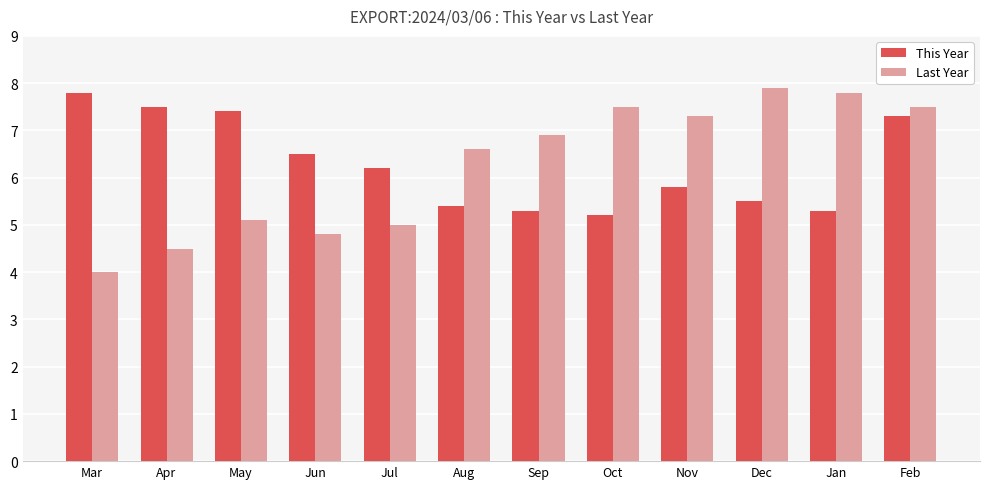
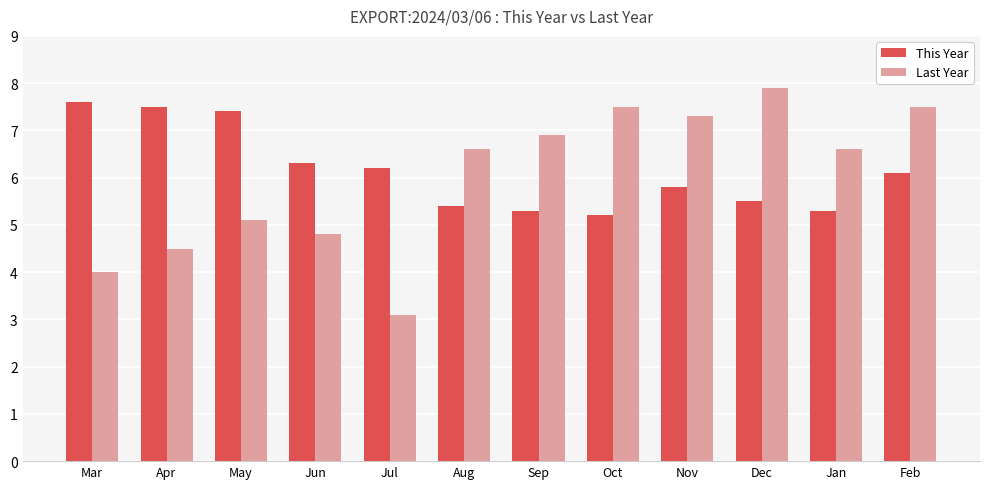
This Year, Mar: 7.8 -> 7.6
This Year, Jun: 6.5 -> 6.3
Last Year, Jul: 5.0 -> 3.1
Last Year, Jan: 7.8 -> 6.6
This Year, Feb: 7.3 -> 6.1
